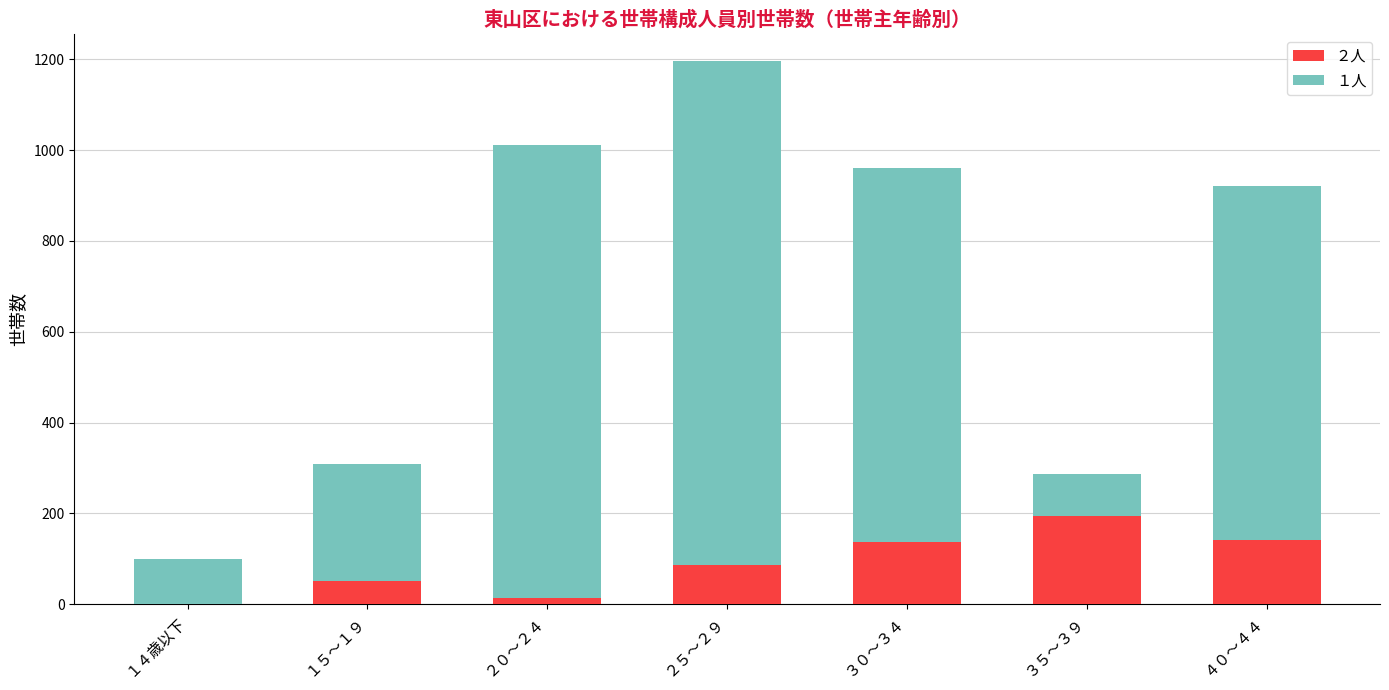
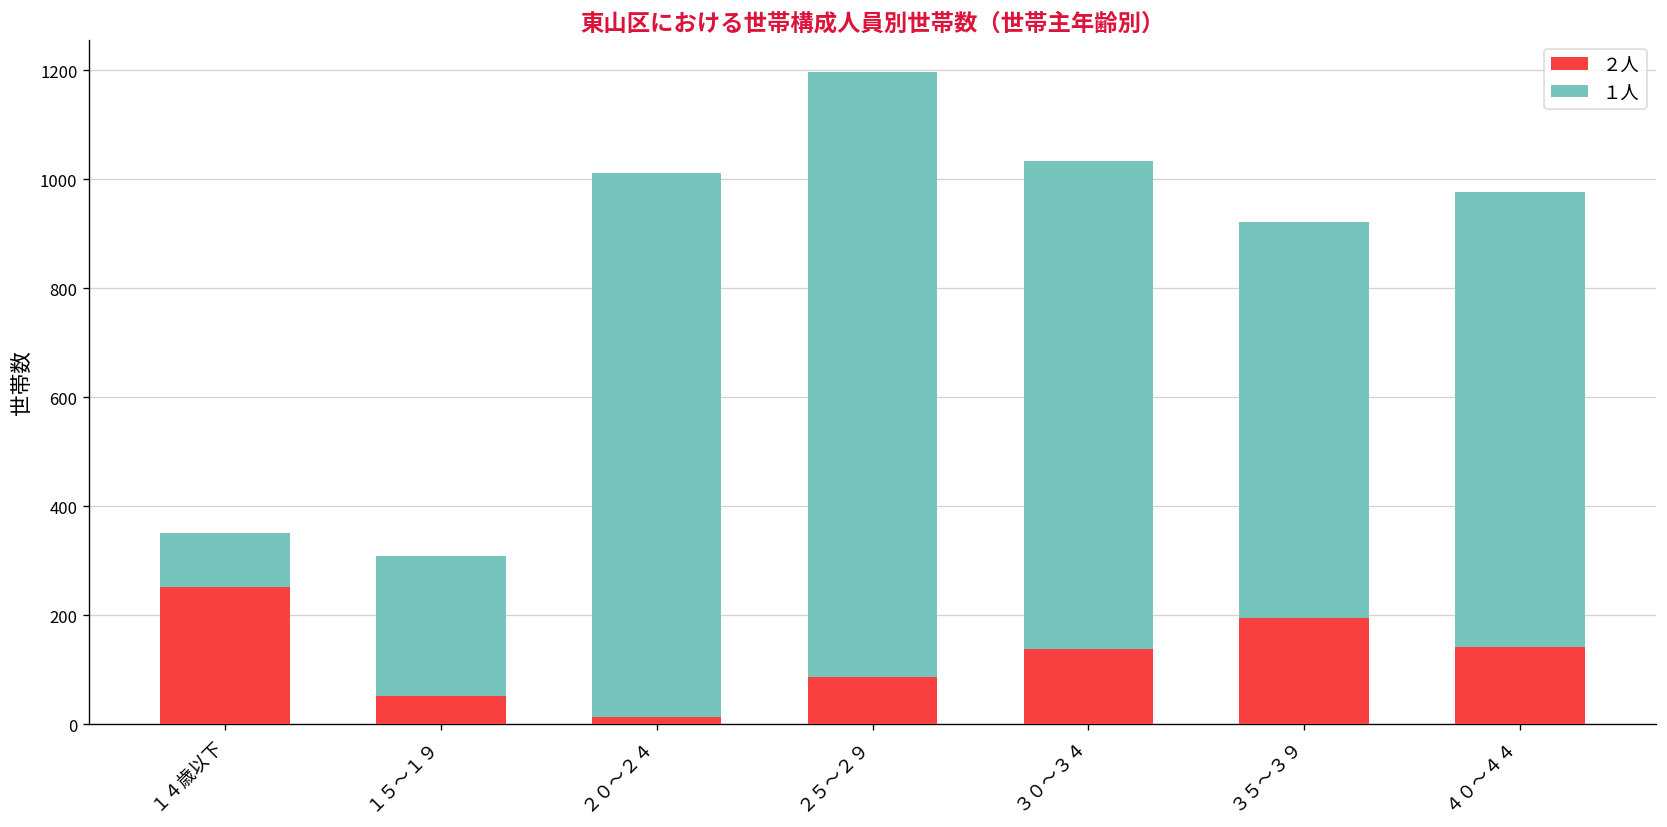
２人, １４歳以下: 0 -> 250
１人, ３０～３４: 820 -> 900
１人, ３５～３９: 90 -> 730
１人, ４０～４４: 780 -> 840
